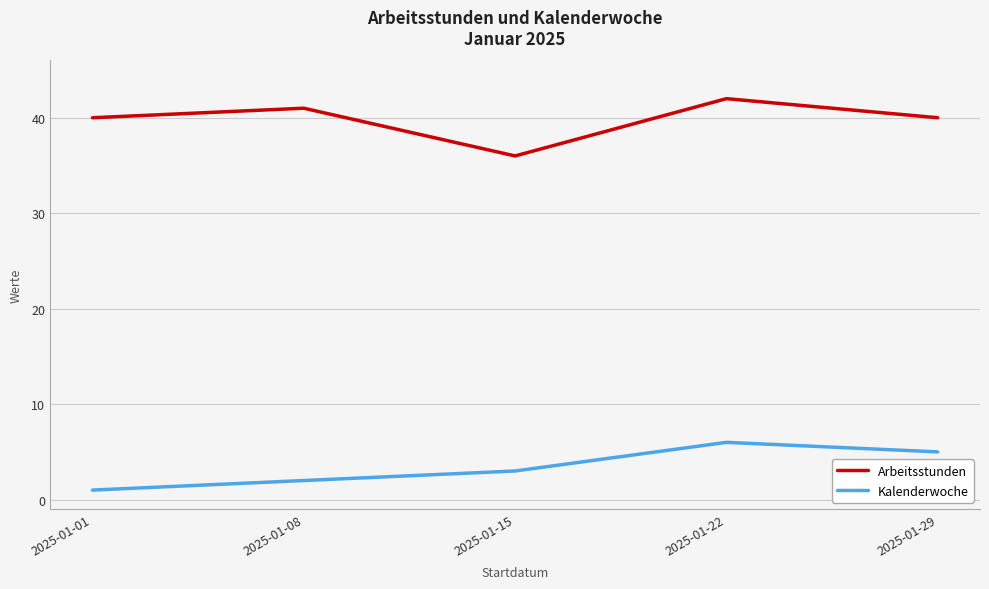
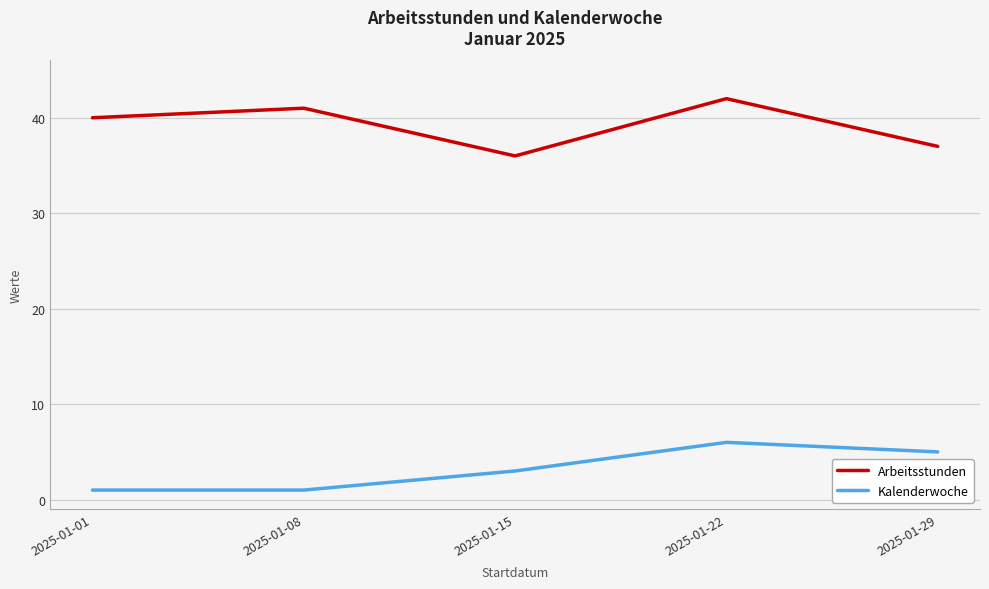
Kalenderwoche, 2025-01-08: 2 -> 1
Arbeitsstunden, 2025-01-29: 40 -> 37
